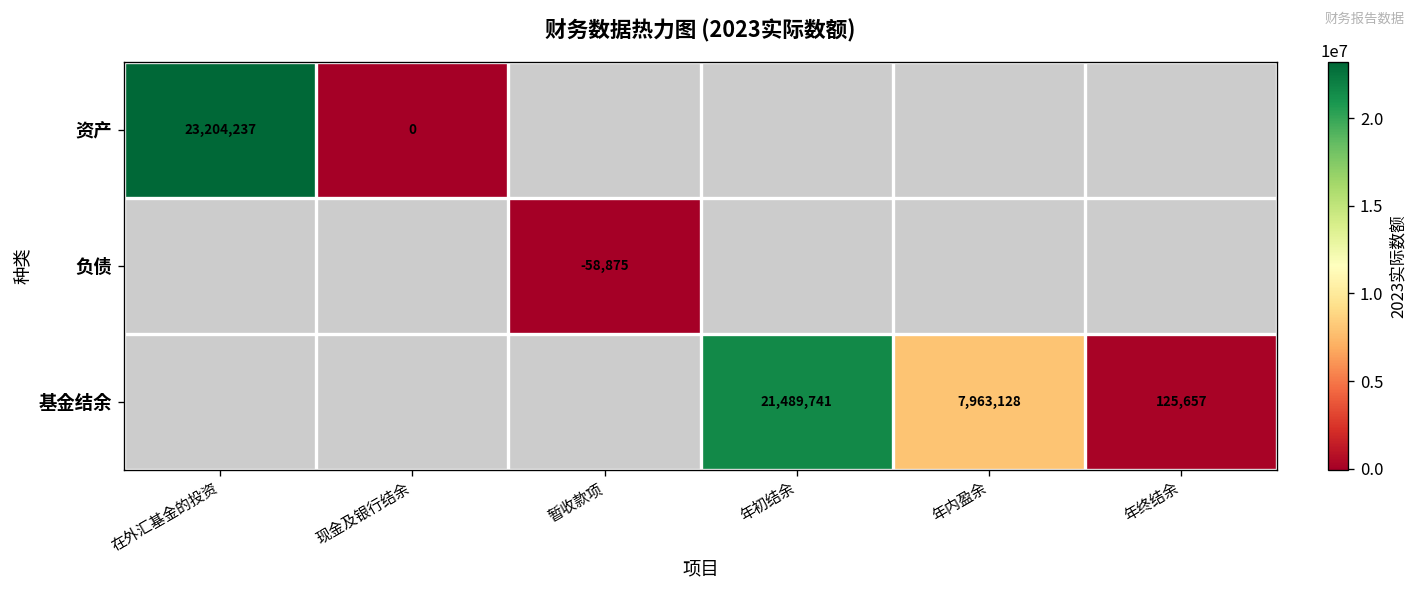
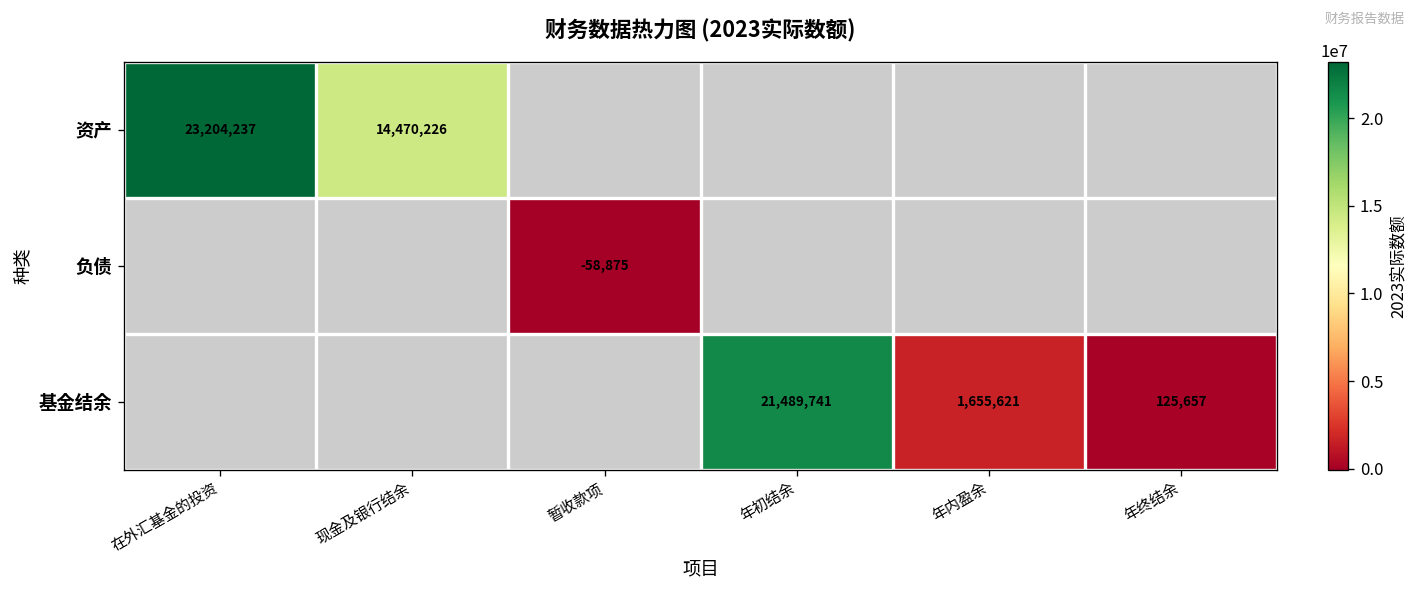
资产, 现金及银行结余: 0 -> 14,470,226
基金结余, 年内盈余: 7,963,128 -> 1,655,621
